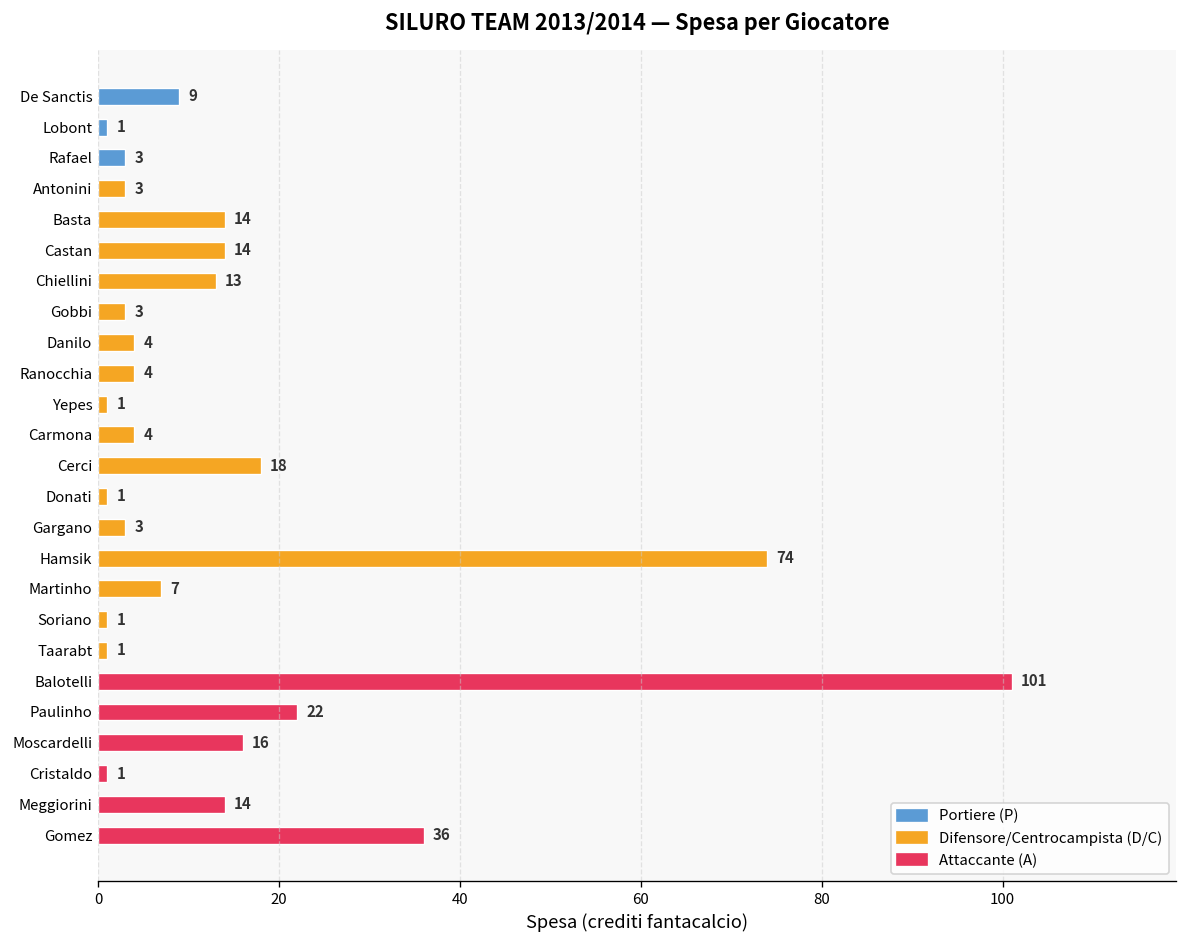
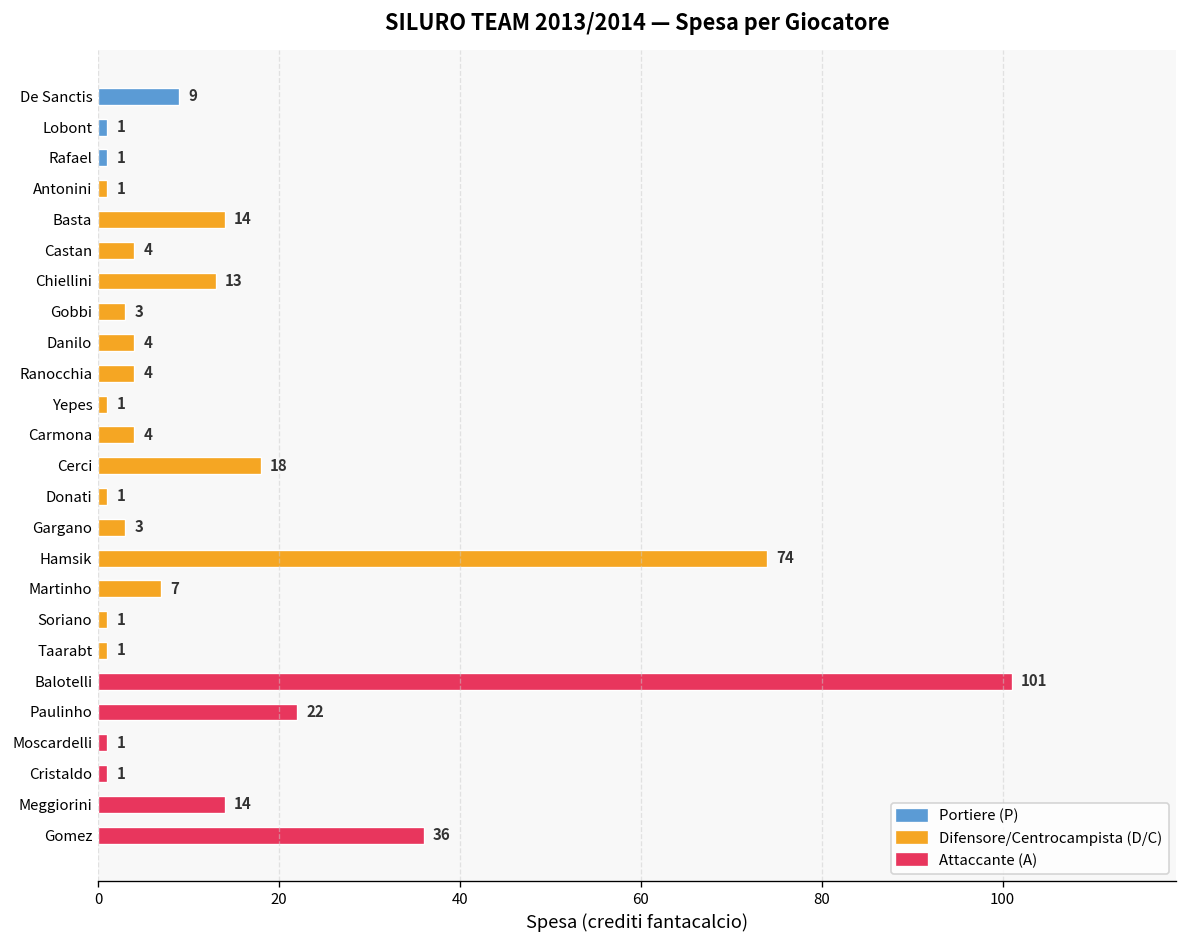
Rafael: 3 -> 1
Antonini: 3 -> 1
Castan: 14 -> 4
Moscardelli: 16 -> 1
